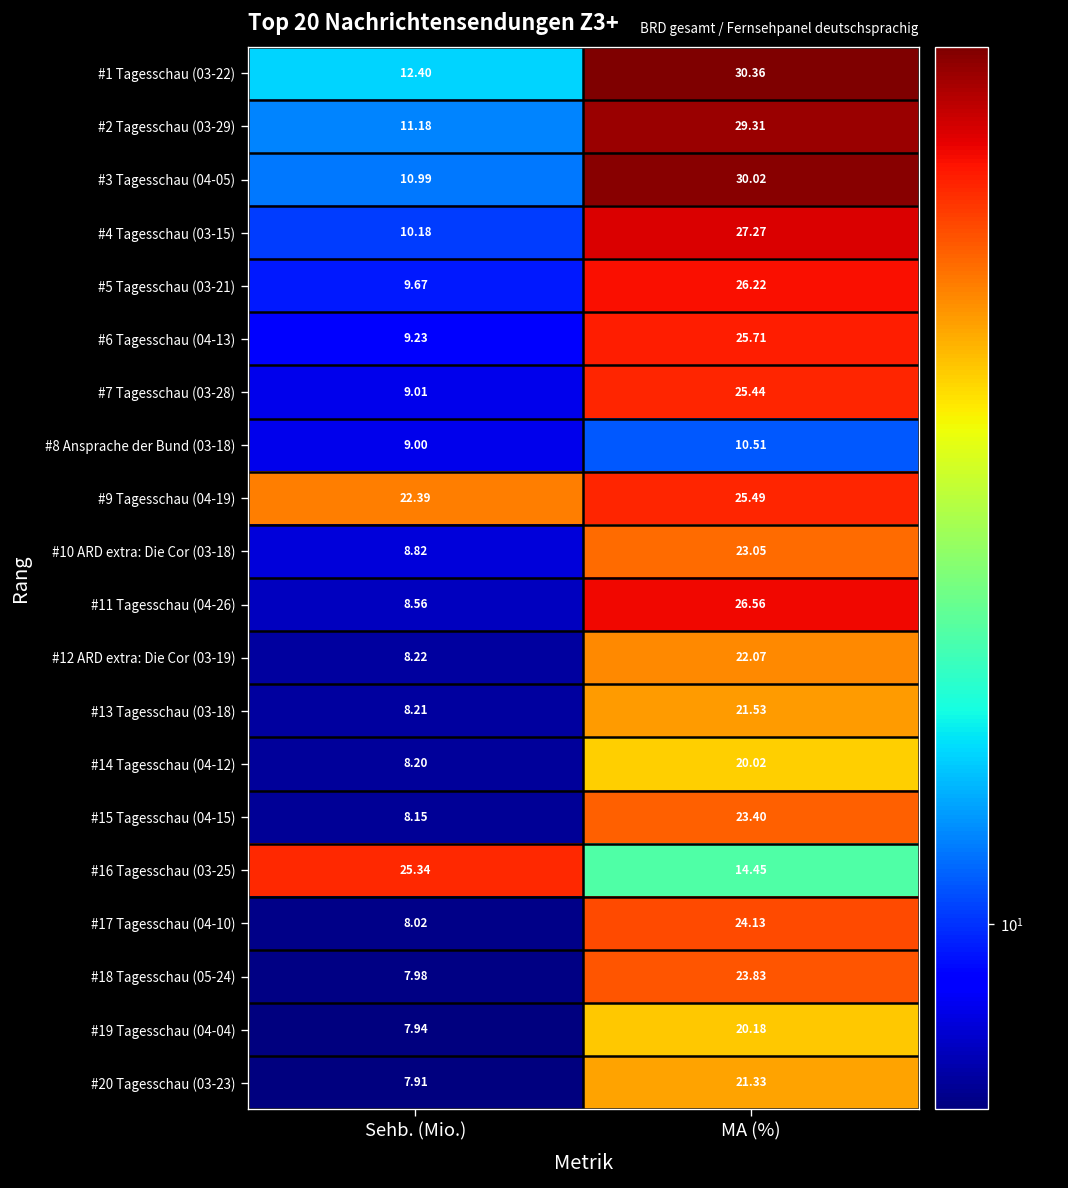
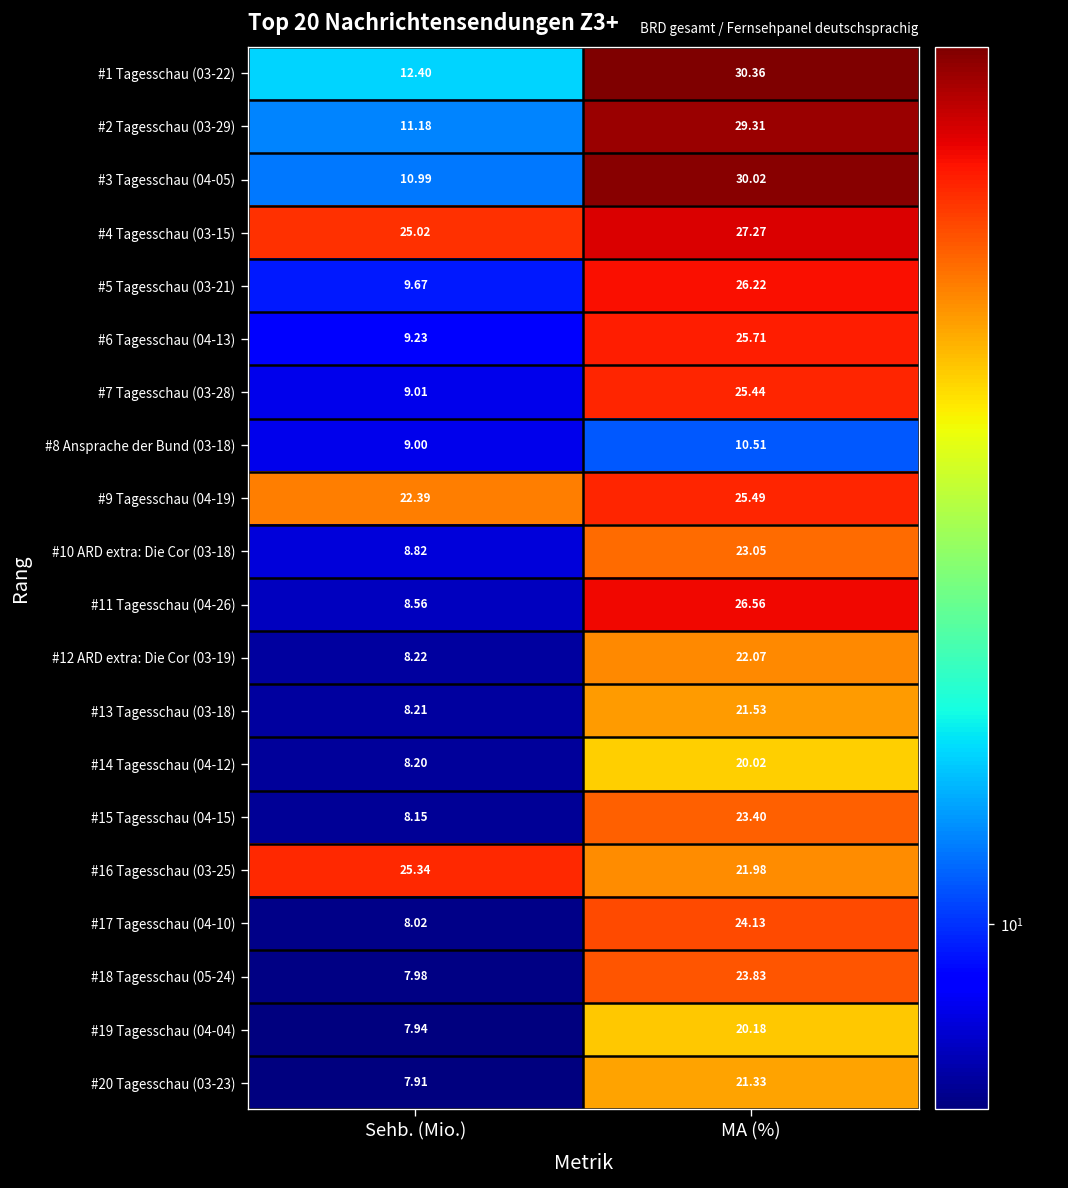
#4 Tagesschau (03-15), Sehb. (Mio.): 10.18 -> 25.02
#16 Tagesschau (03-25), MA (%): 14.45 -> 21.98
